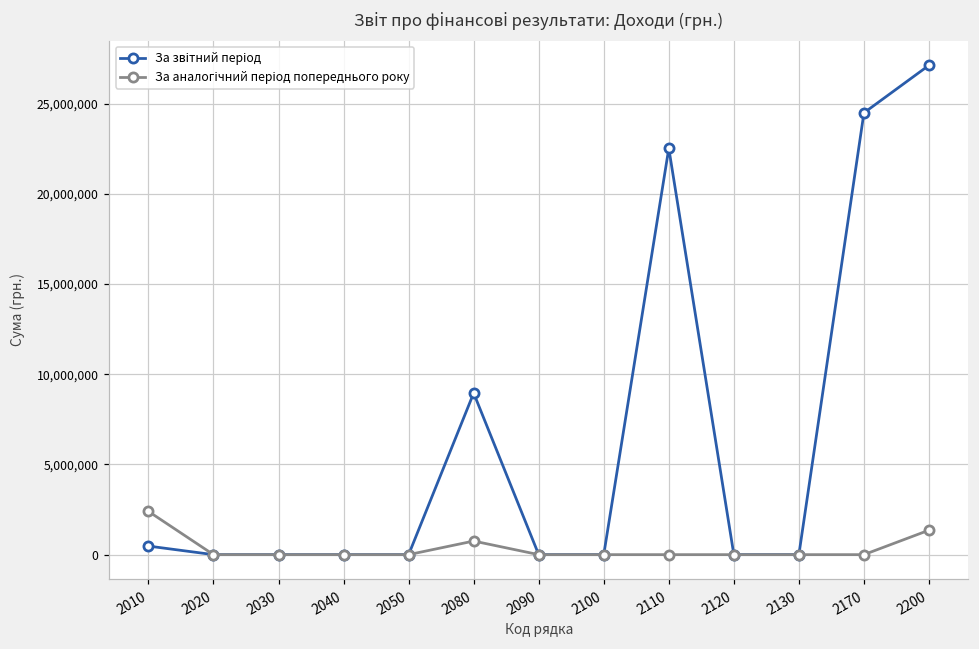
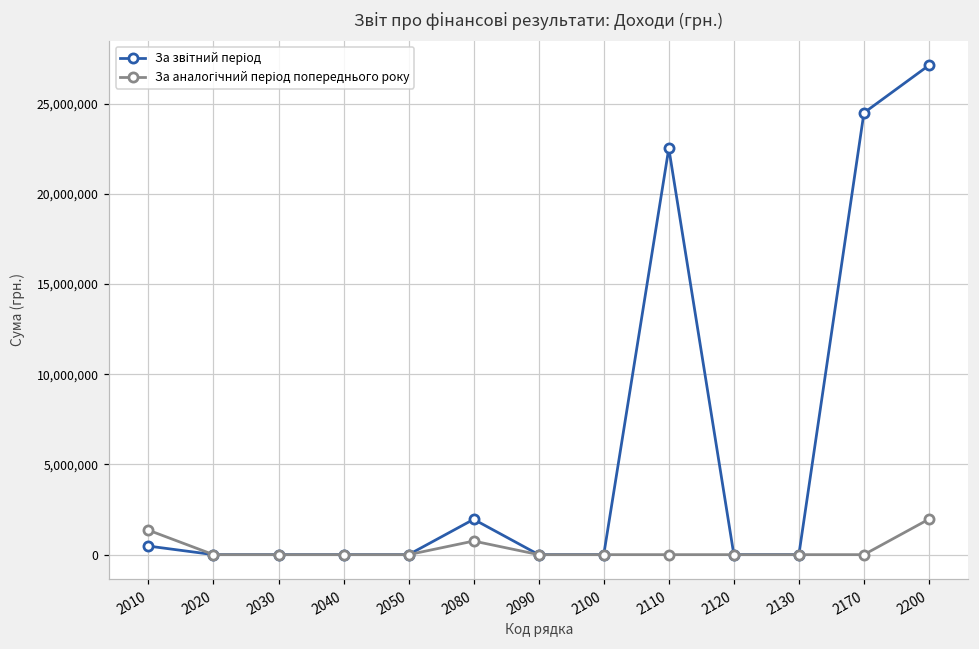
За аналогічний період попереднього року, 2010: 2,400,000 -> 1,400,000
За звітний період, 2080: 9,000,000 -> 2,000,000
За аналогічний період попереднього року, 2200: 1,400,000 -> 2,000,000
